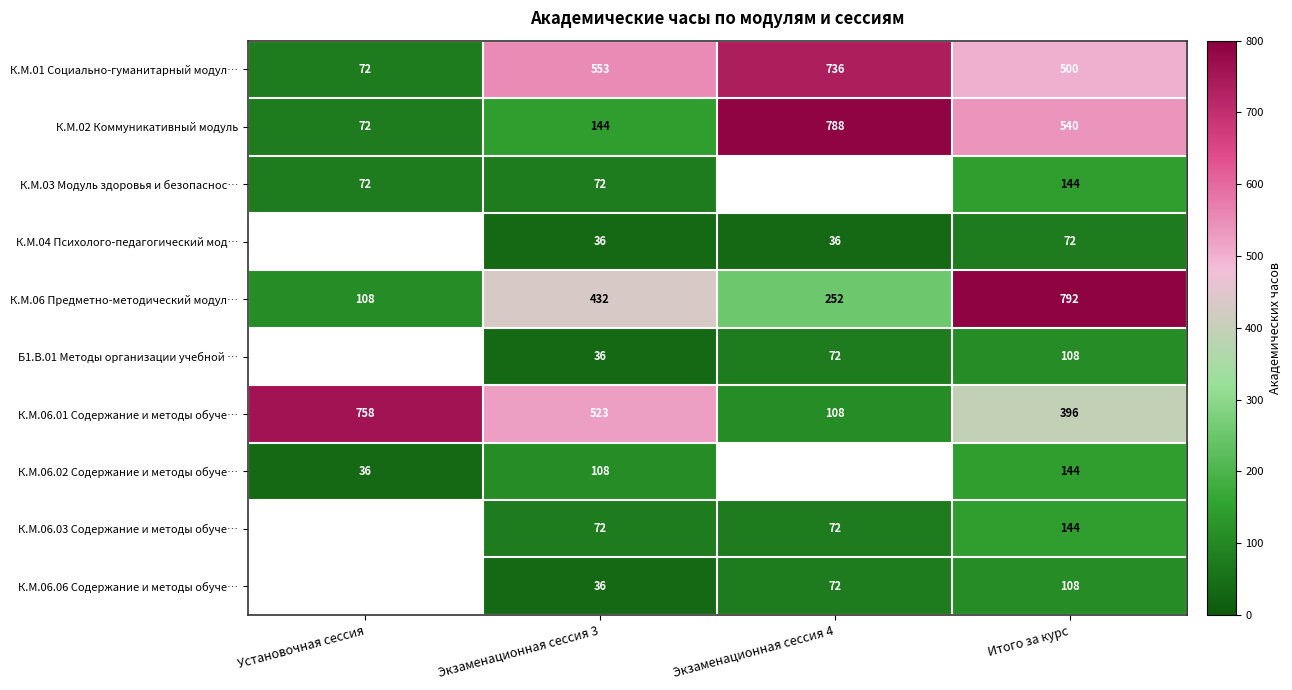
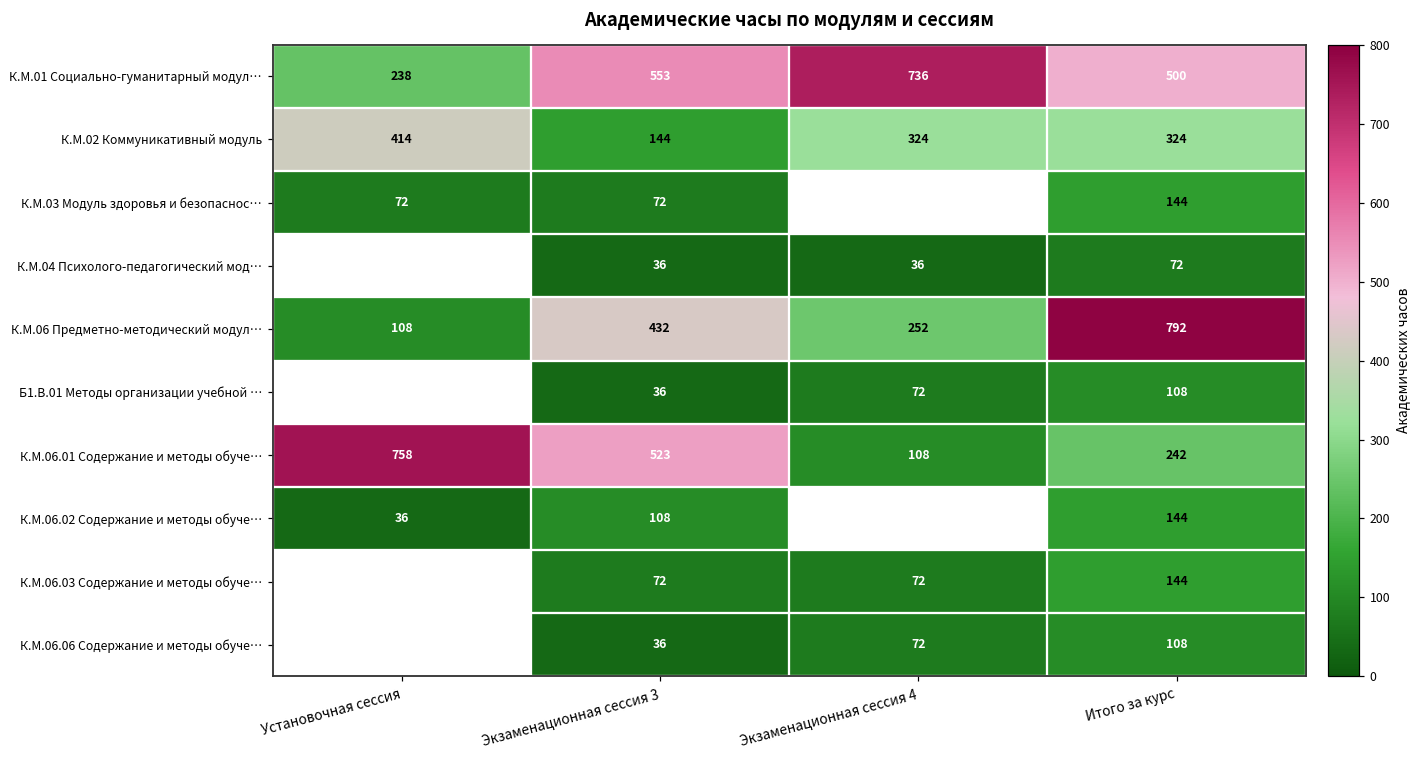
К.М.01 Социально-гуманитарный модул…, Установочная сессия: 72 -> 238
К.М.02 Коммуникативный модуль, Установочная сессия: 72 -> 414
К.М.02 Коммуникативный модуль, Экзаменационная сессия 4: 788 -> 324
К.М.02 Коммуникативный модуль, Итого за курс: 540 -> 324
К.М.06.01 Содержание и методы обуче…, Итого за курс: 396 -> 242
